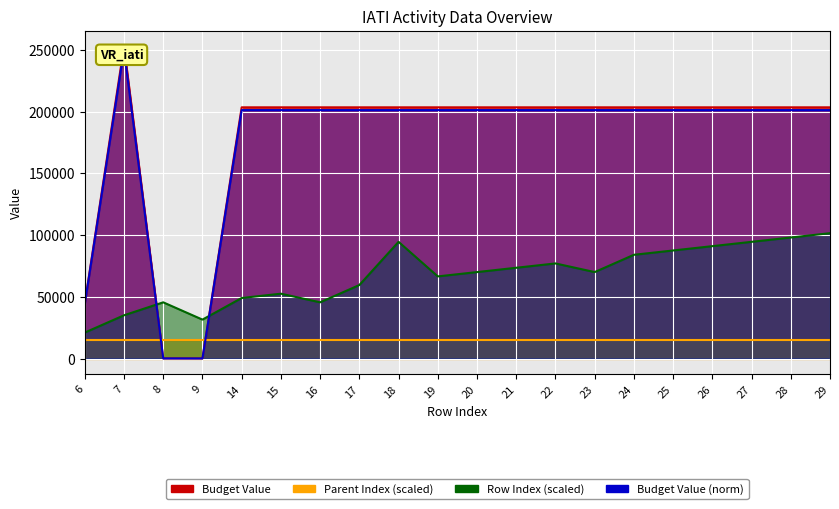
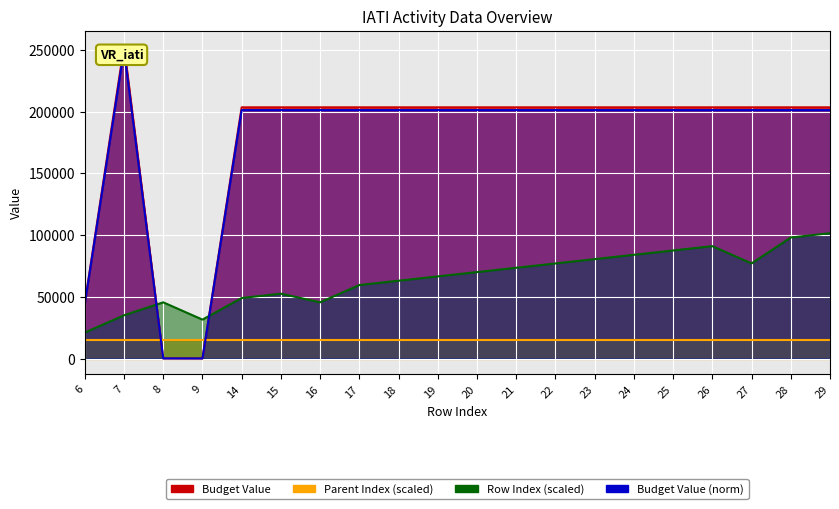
Row Index (scaled), 18: 95000 -> 63000
Row Index (scaled), 23: 70000 -> 81000
Row Index (scaled), 27: 95000 -> 77000
